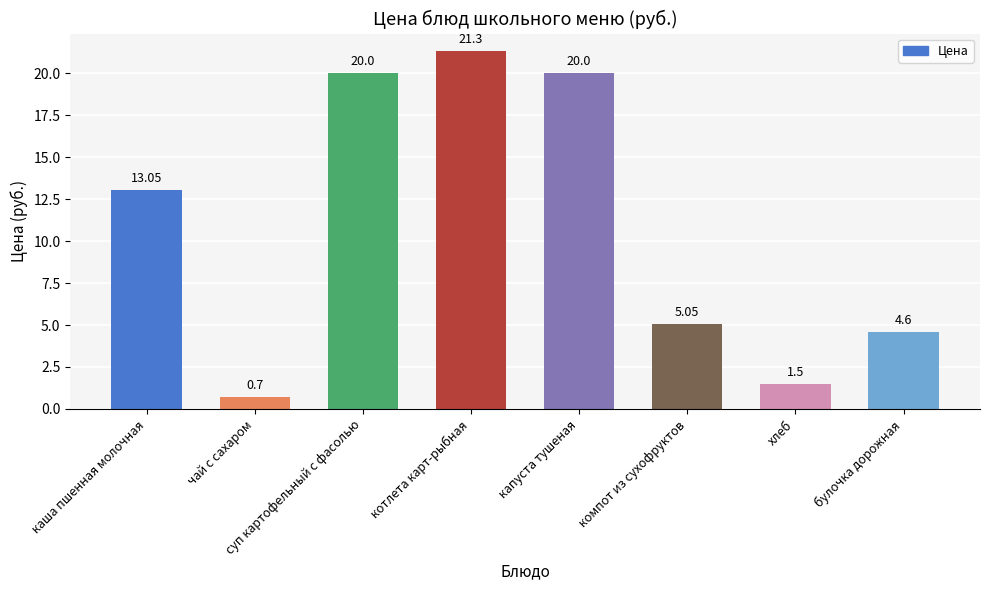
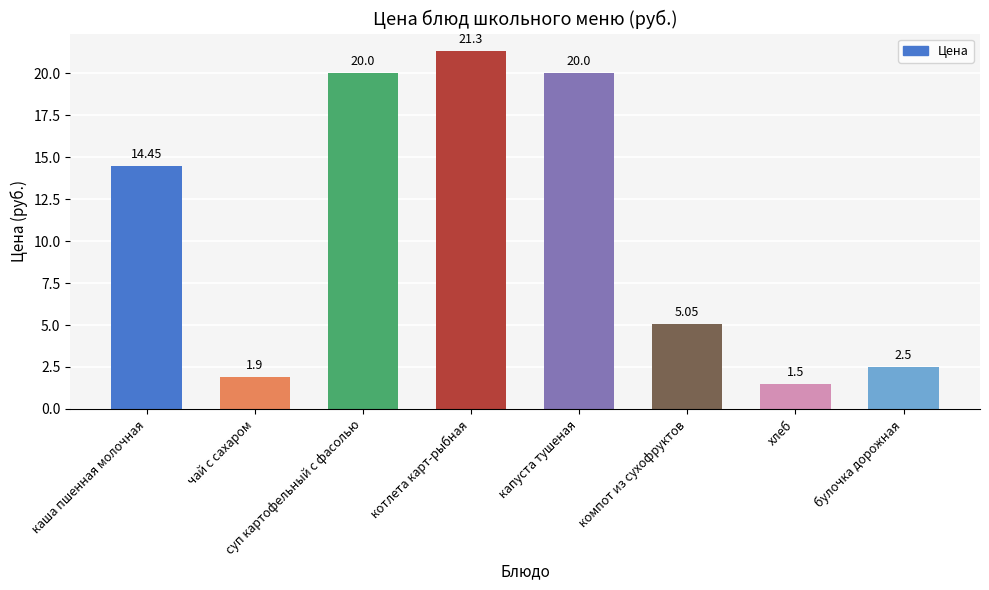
каша пшенная молочная: 13.05 -> 14.45
чай с сахаром: 0.7 -> 1.9
булочка дорожная: 4.6 -> 2.5
